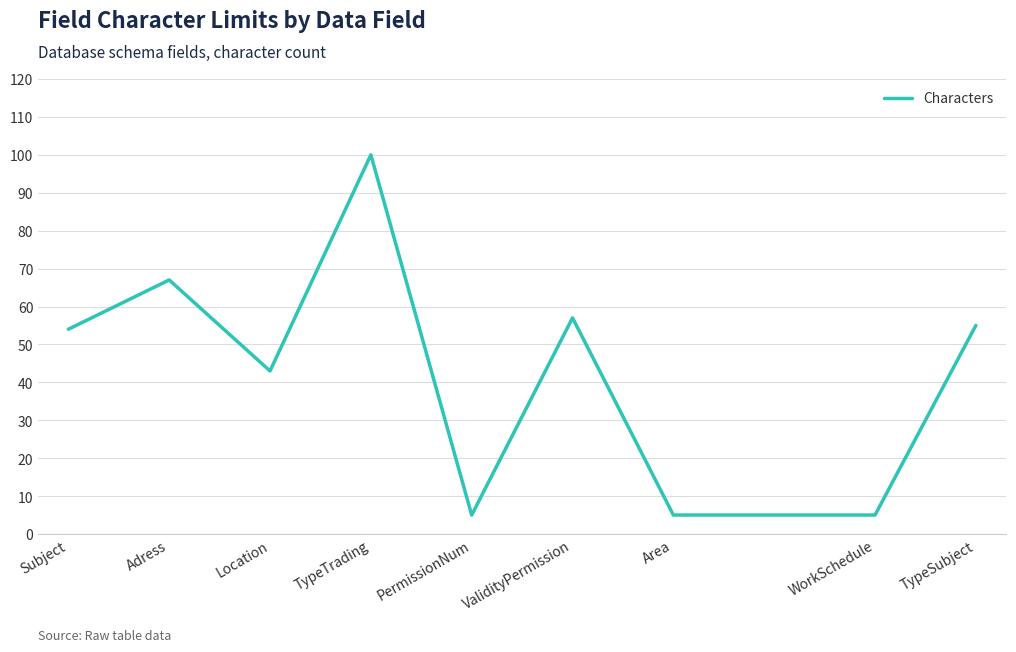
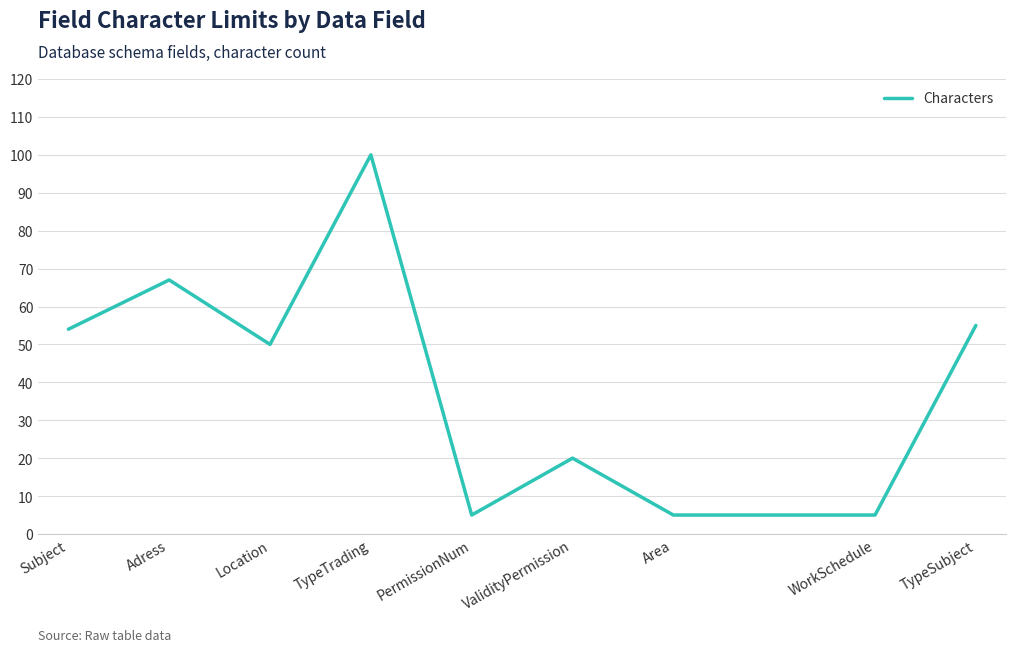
Location: 43 -> 50
ValidityPermission: 57 -> 20
